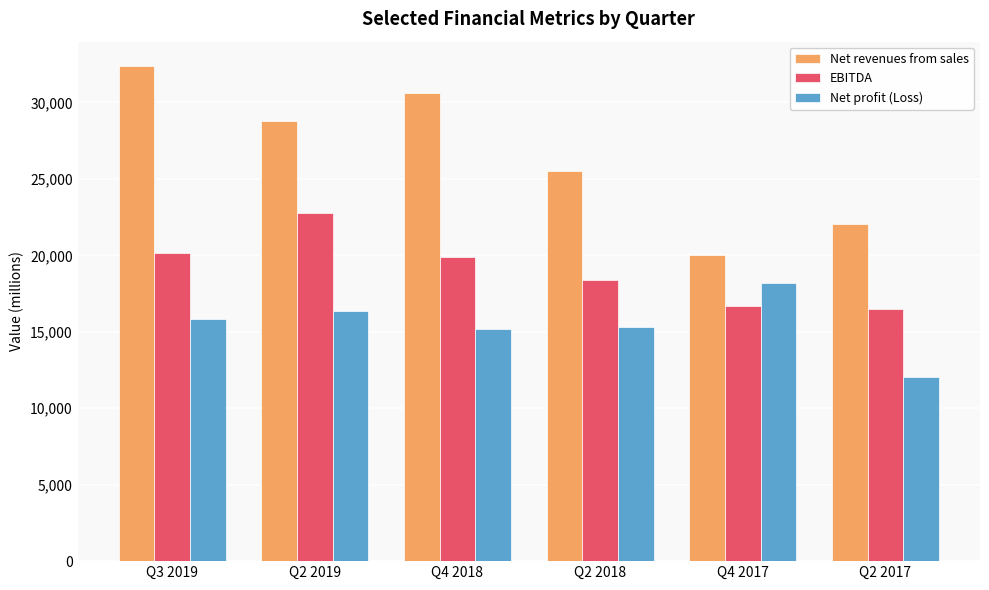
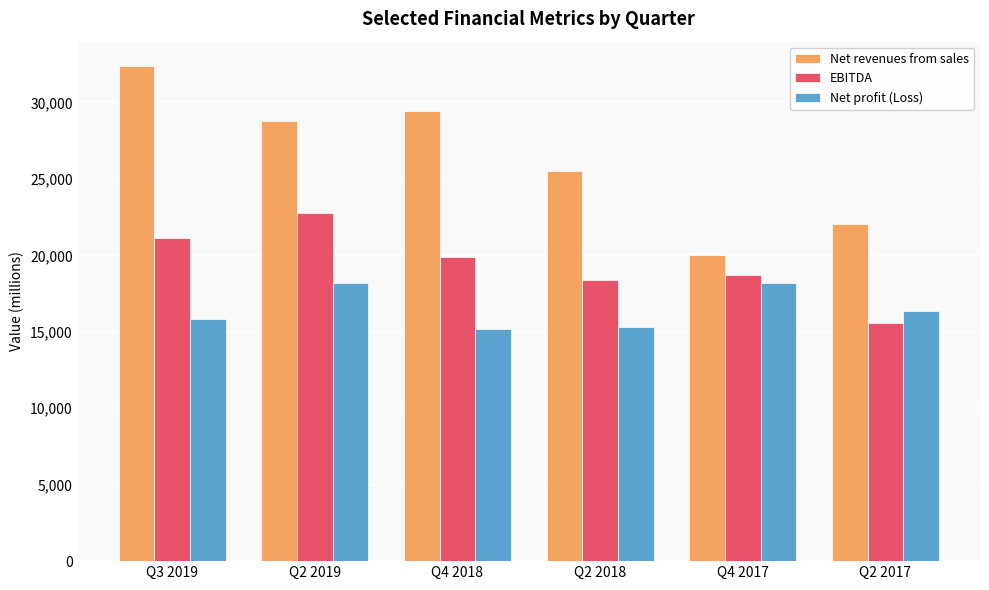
EBITDA, Q3 2019: 20,200 -> 21,200
Net profit (Loss), Q2 2019: 16,400 -> 18,200
Net revenues from sales, Q4 2018: 30,600 -> 29,400
EBITDA, Q4 2017: 16,700 -> 18,700
EBITDA, Q2 2017: 16,500 -> 15,500
Net profit (Loss), Q2 2017: 12,000 -> 16,400
